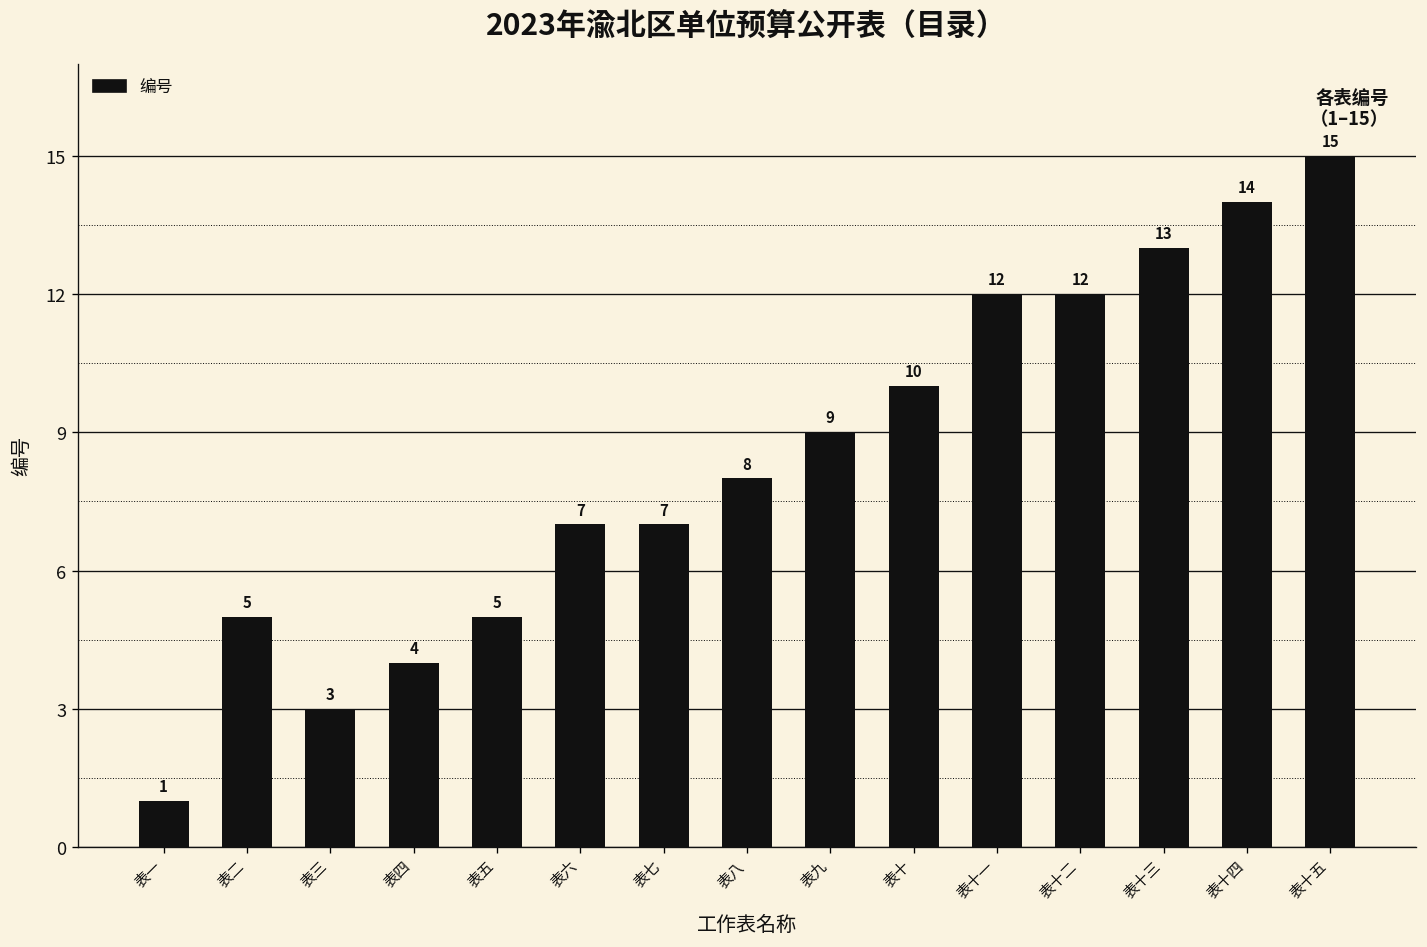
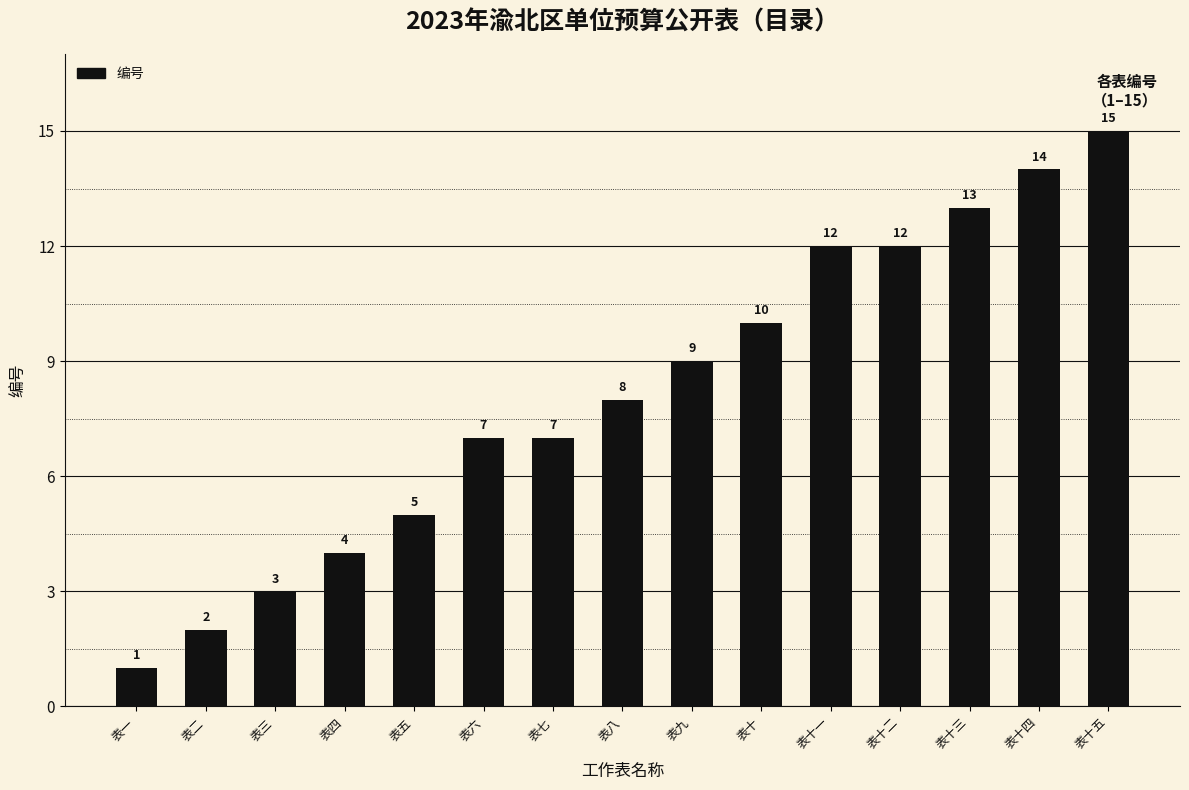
表二: 5 -> 2
